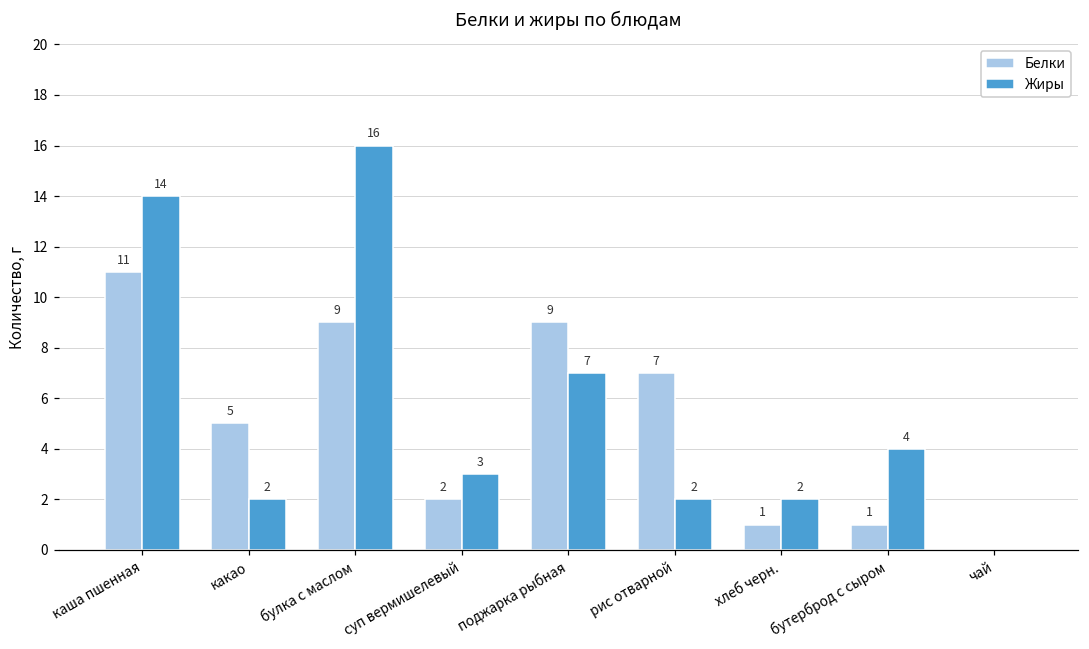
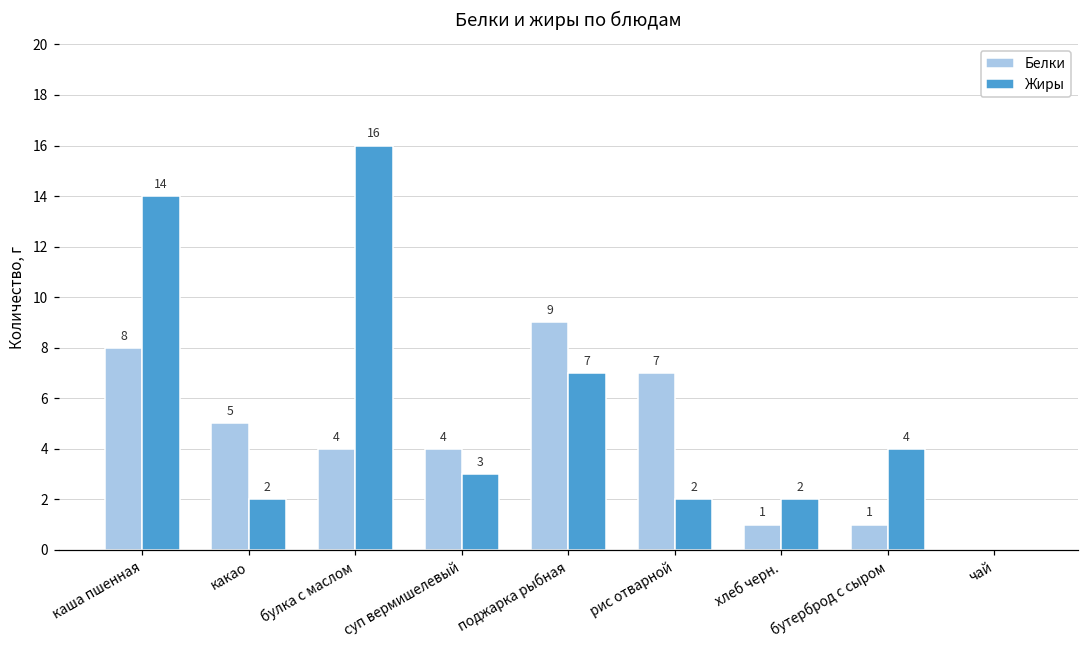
Белки, каша пшенная: 11 -> 8
Белки, булка с маслом: 9 -> 4
Белки, суп вермишелевый: 2 -> 4
